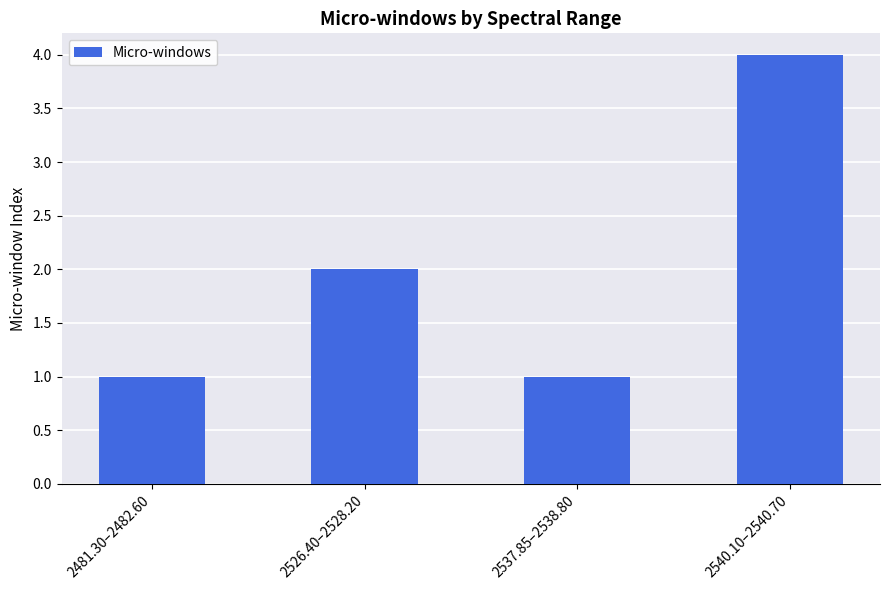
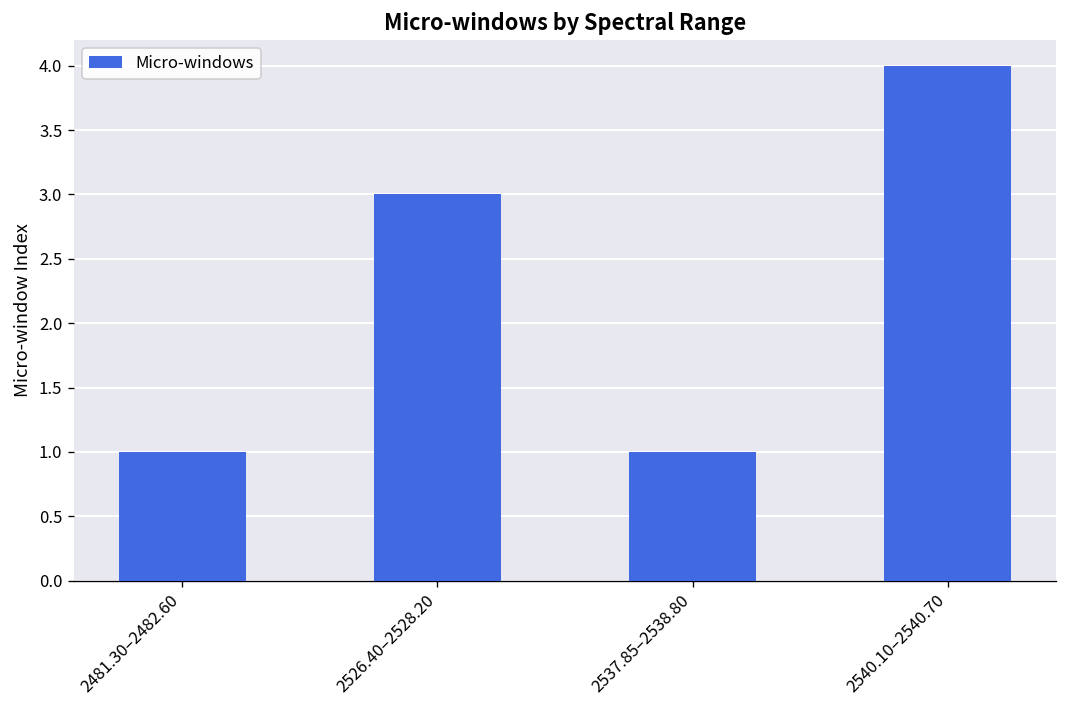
2526.40–2528.20: 2 -> 3
